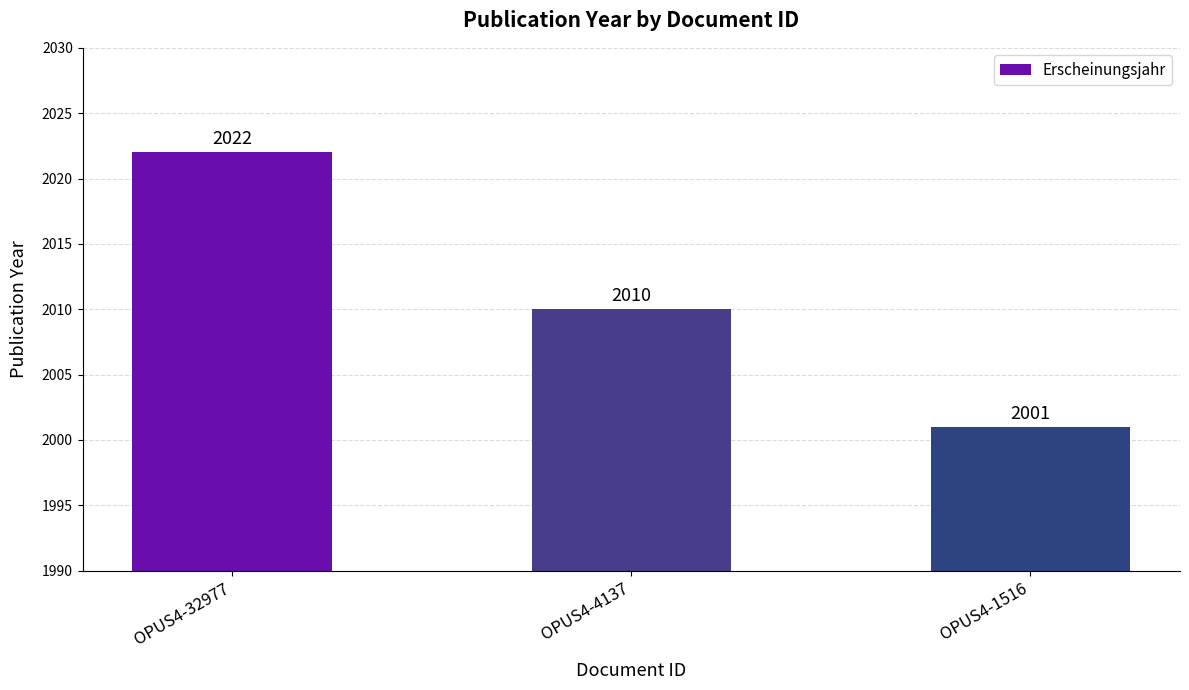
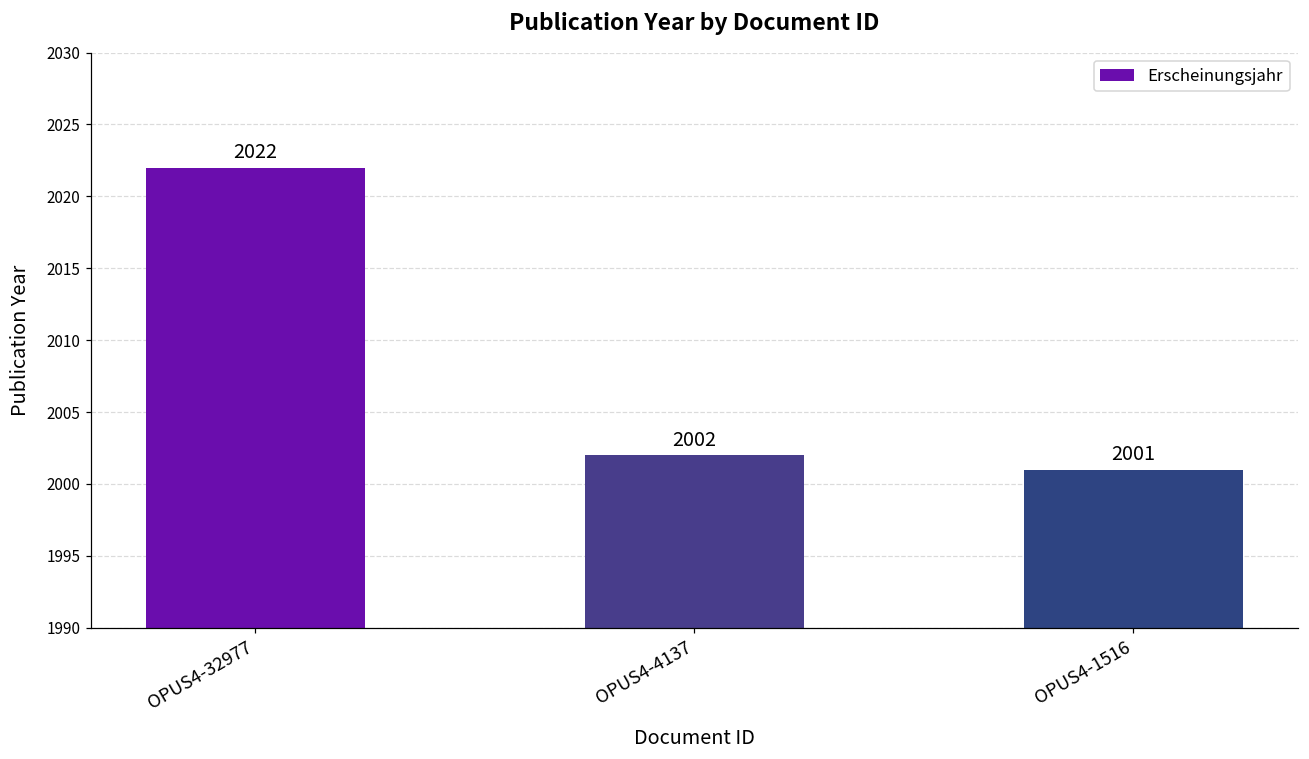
OPUS4-4137: 2010 -> 2002
